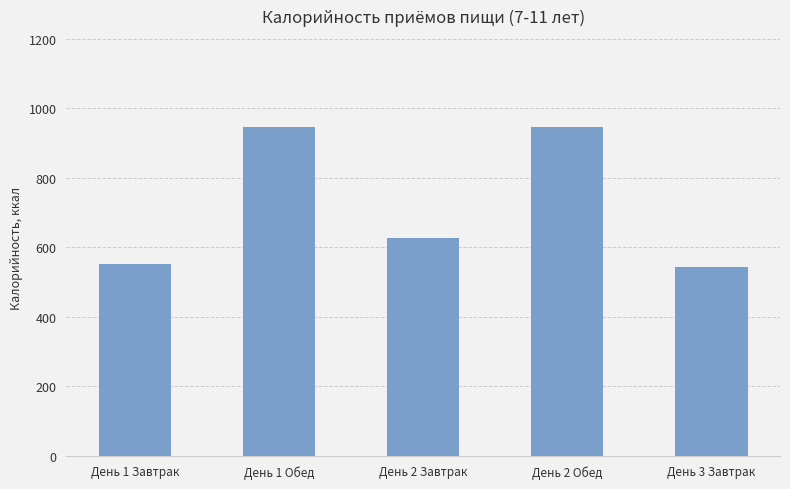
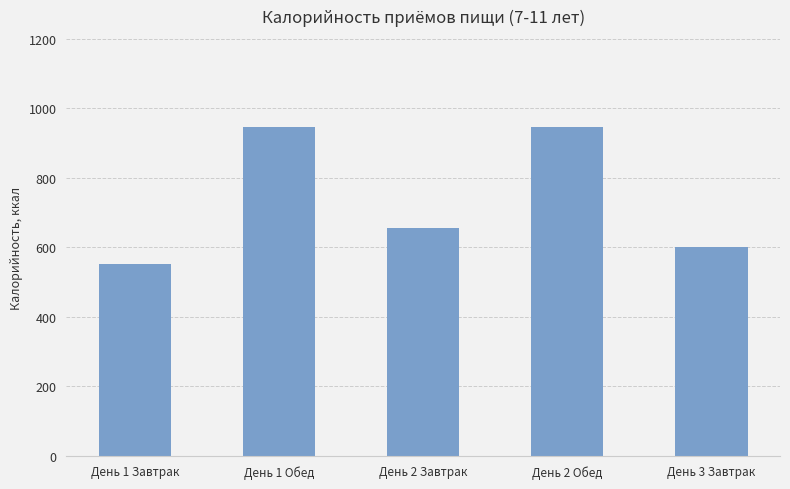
День 2 Завтрак: 630 -> 660
День 3 Завтрак: 540 -> 600
